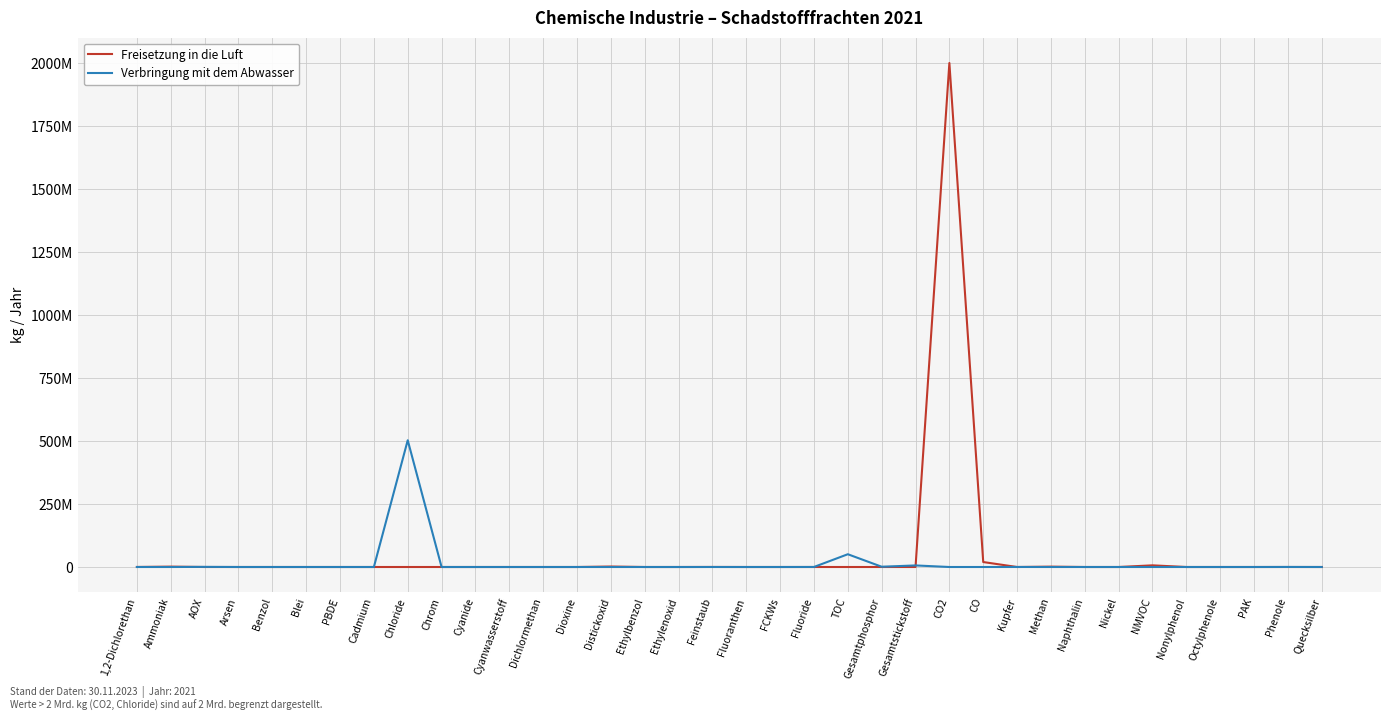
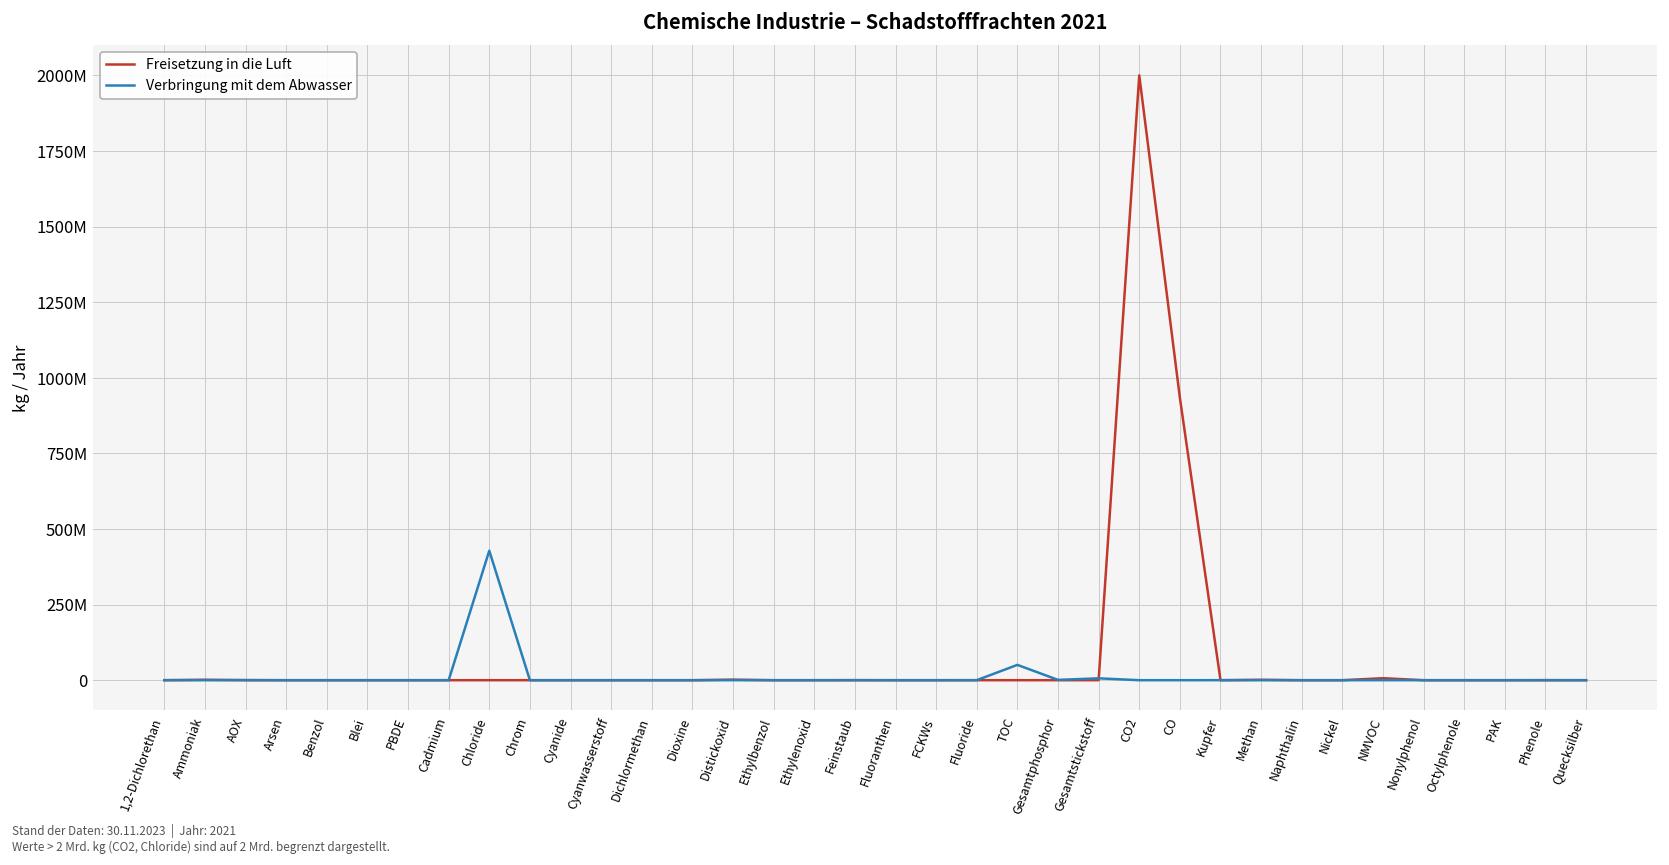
Verbringung mit dem Abwasser, Chloride: 500000000 -> 430000000
Freisetzung in die Luft, CO: 20000000 -> 930000000
